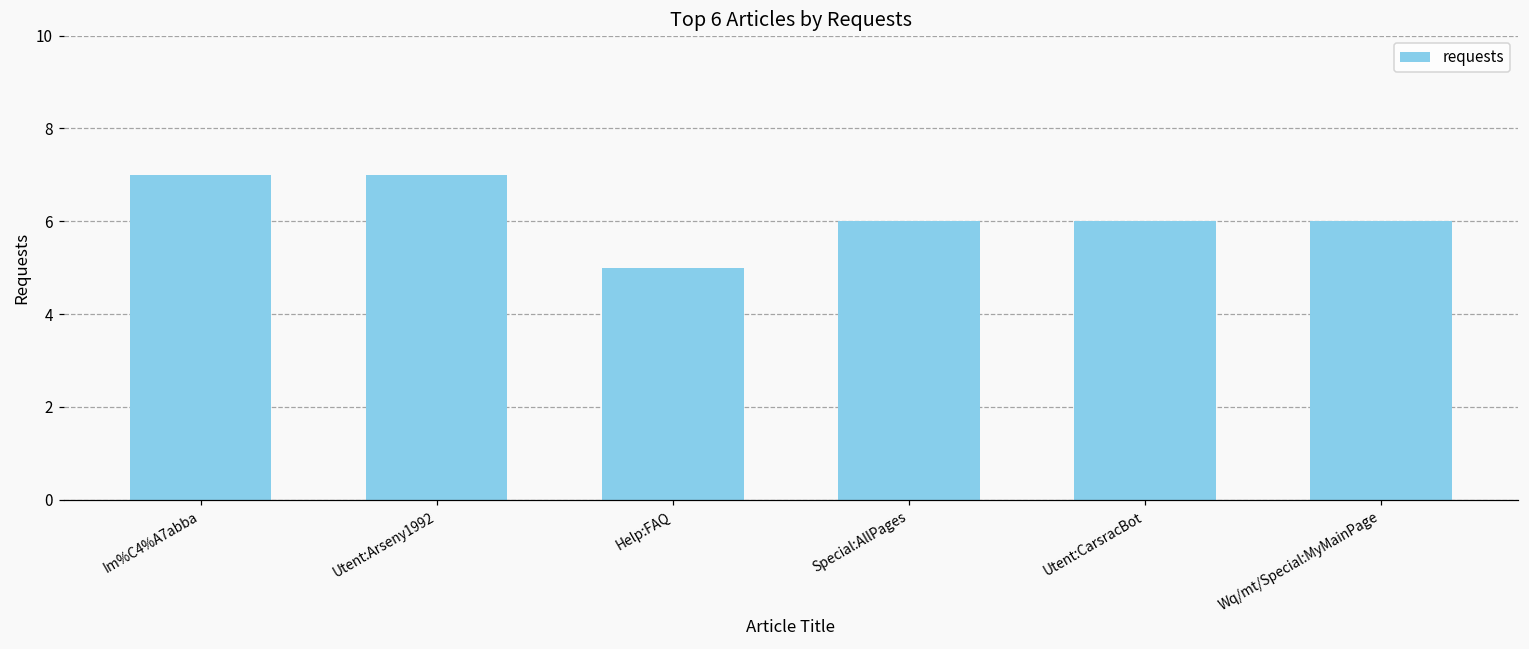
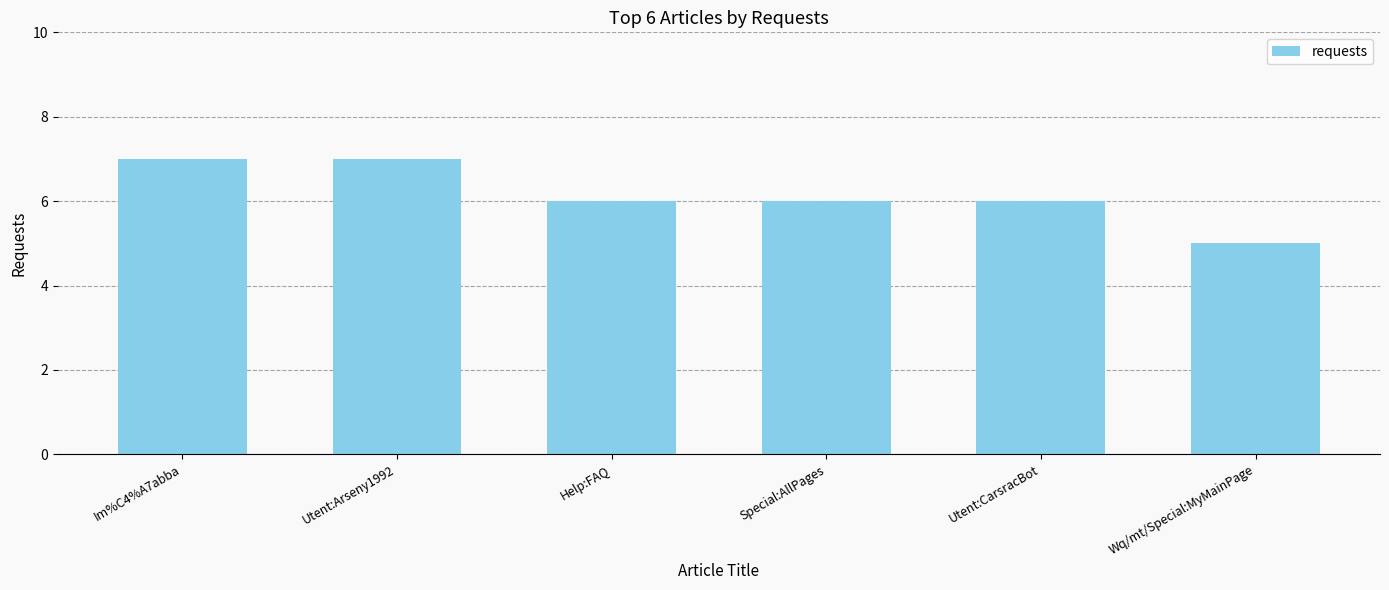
Help:FAQ: 5 -> 6
Wq/mt/Special:MyMainPage: 6 -> 5
